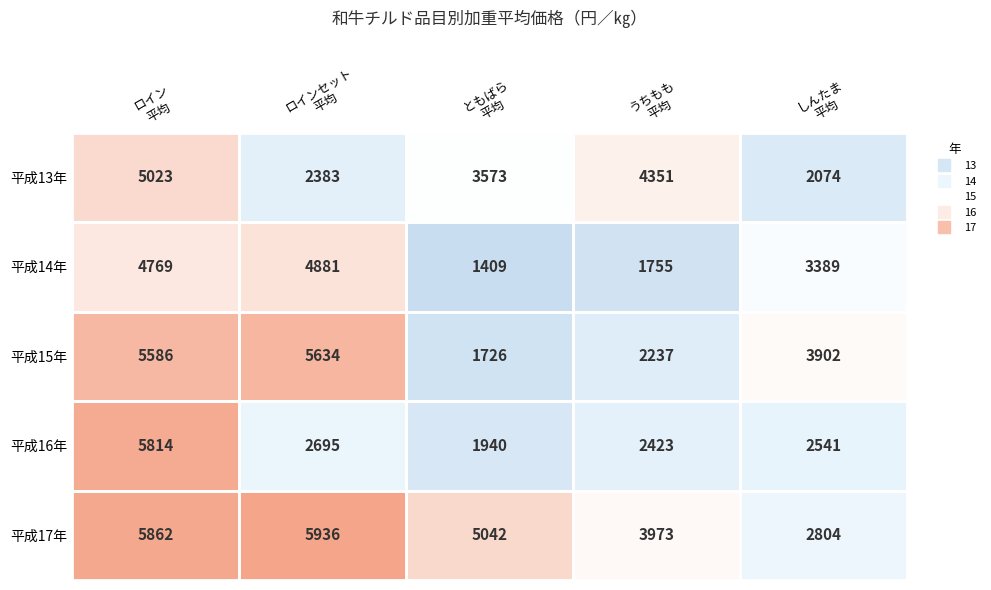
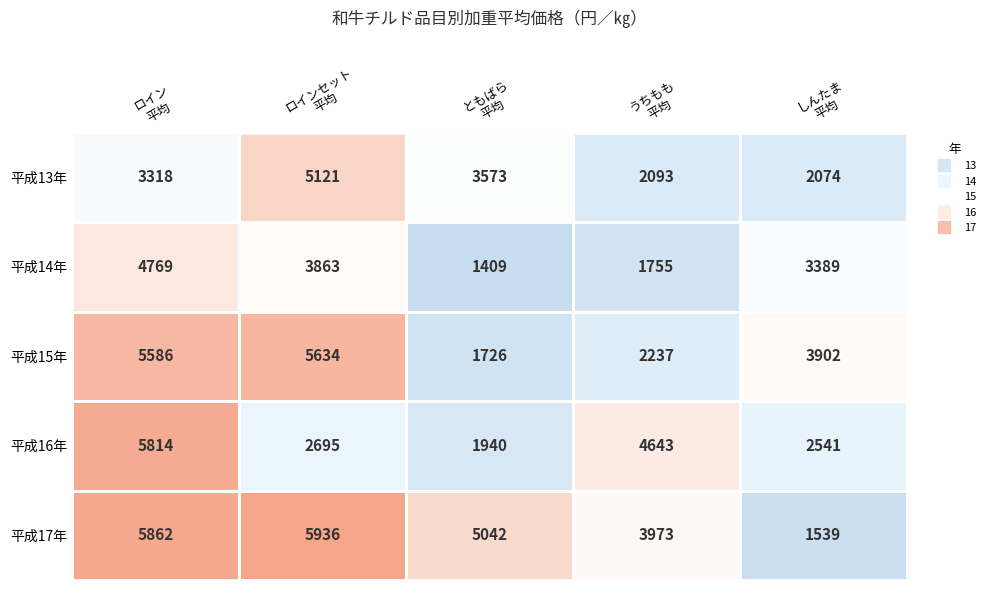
平成13年, ロイン 平均: 5023 -> 3318
平成13年, ロインセット 平均: 2383 -> 5121
平成13年, うちもも 平均: 4351 -> 2093
平成14年, ロインセット 平均: 4881 -> 3863
平成16年, うちもも 平均: 2423 -> 4643
平成17年, しんたま 平均: 2804 -> 1539
